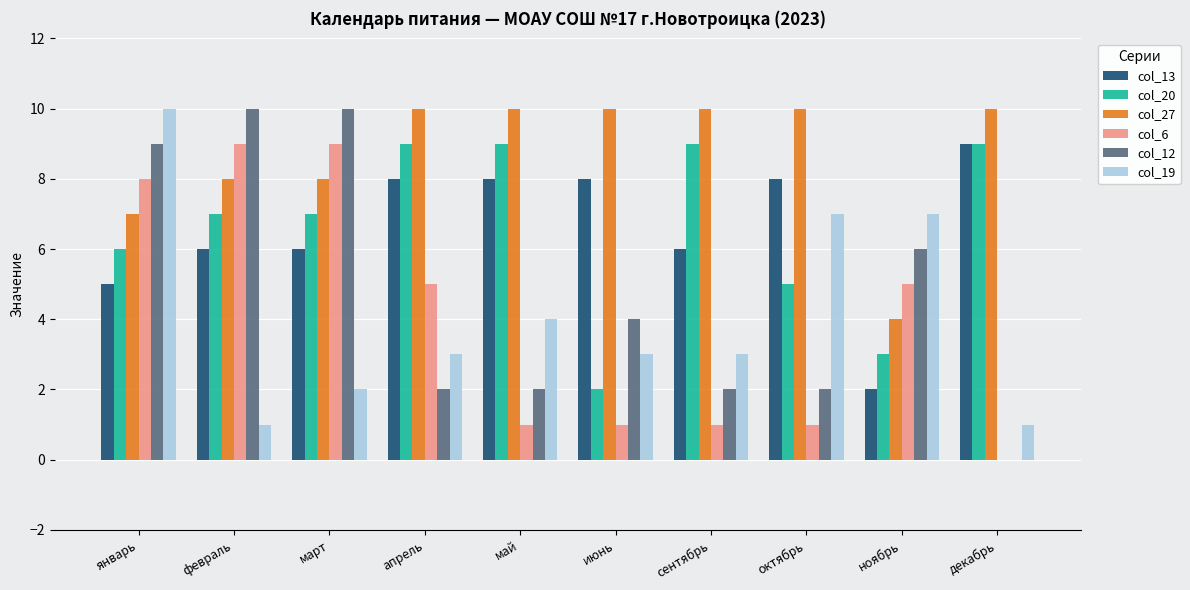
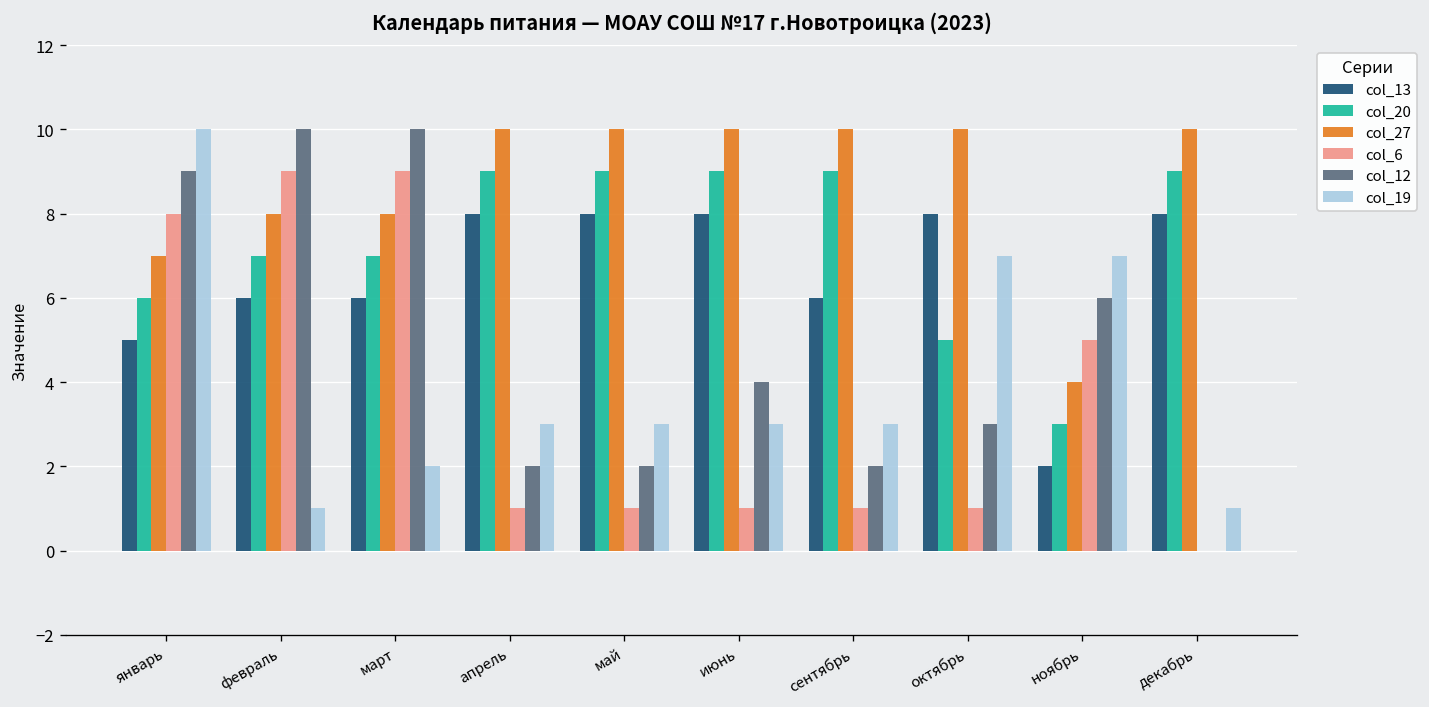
col_6, апрель: 5 -> 1
col_19, май: 4 -> 3
col_20, июнь: 2 -> 9
col_12, октябрь: 2 -> 3
col_13, декабрь: 9 -> 8
